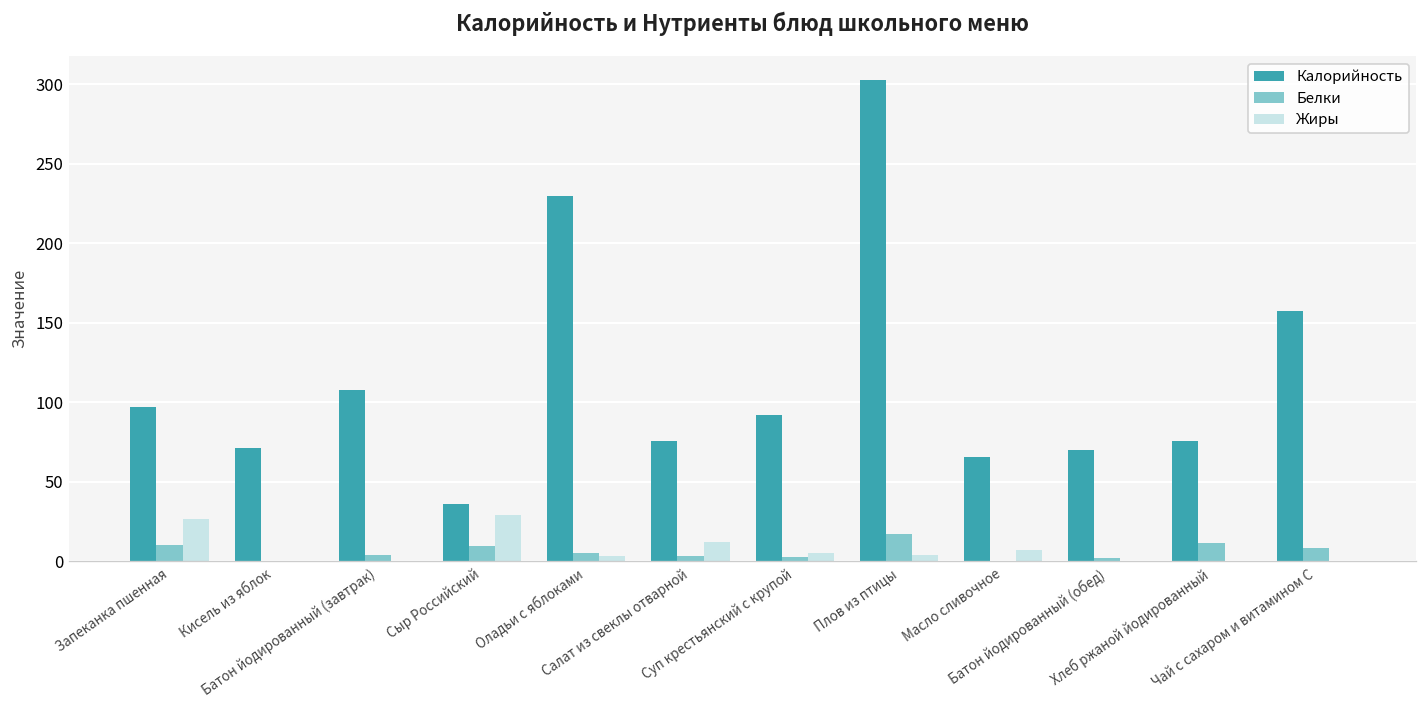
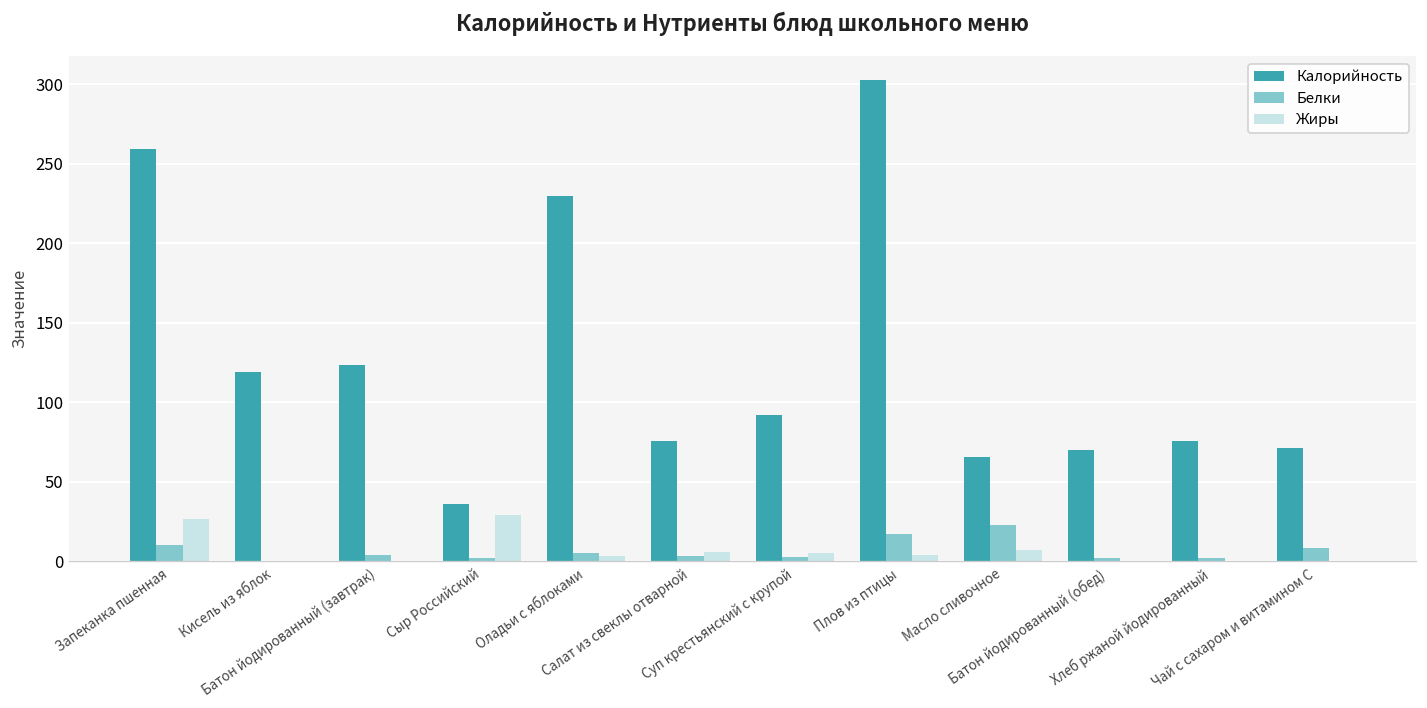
Калорийность, Запеканка пшенная: 97 -> 259
Калорийность, Кисель из яблок: 71 -> 119
Калорийность, Батон йодированный (завтрак): 108 -> 123
Белки, Сыр Российский: 10 -> 2
Жиры, Салат из свеклы отварной: 12 -> 6
Белки, Масло сливочное: 0 -> 23
Белки, Хлеб ржаной йодированный: 12 -> 2
Калорийность, Чай с сахаром и витамином С: 158 -> 71
